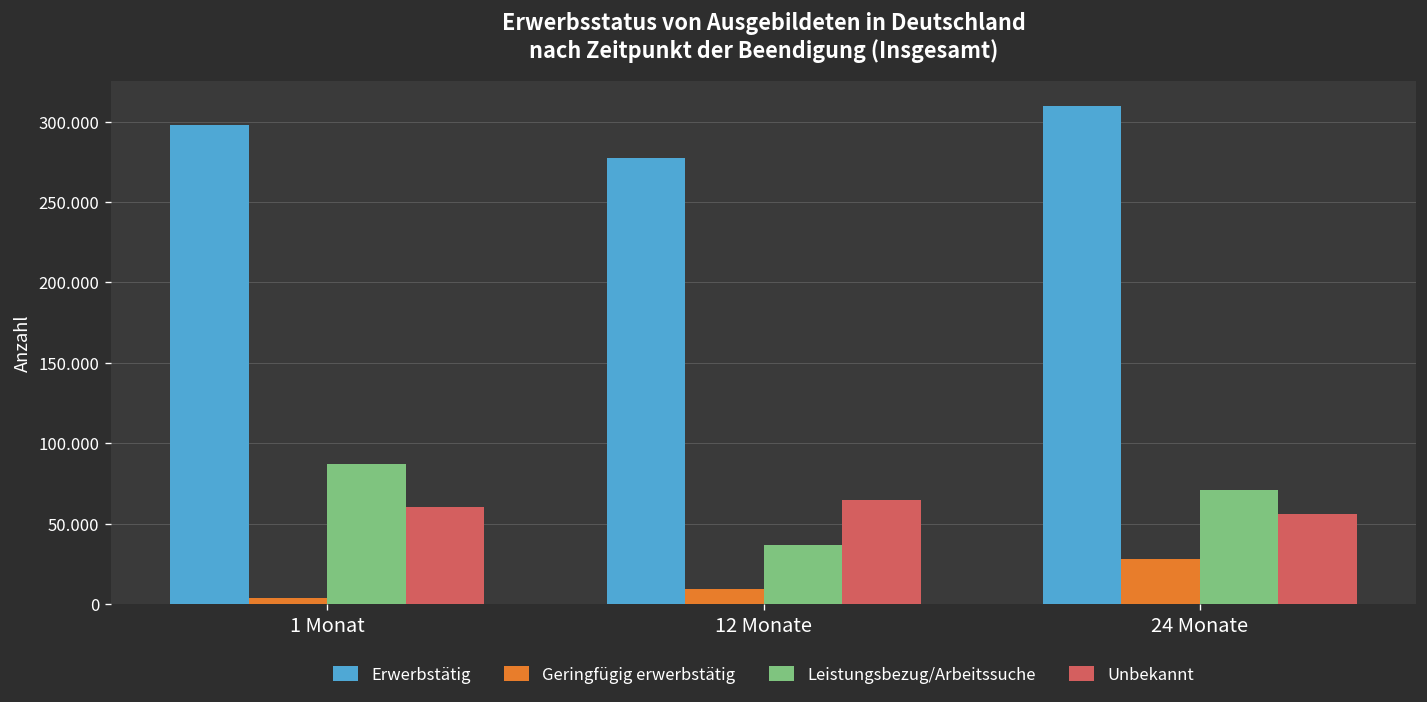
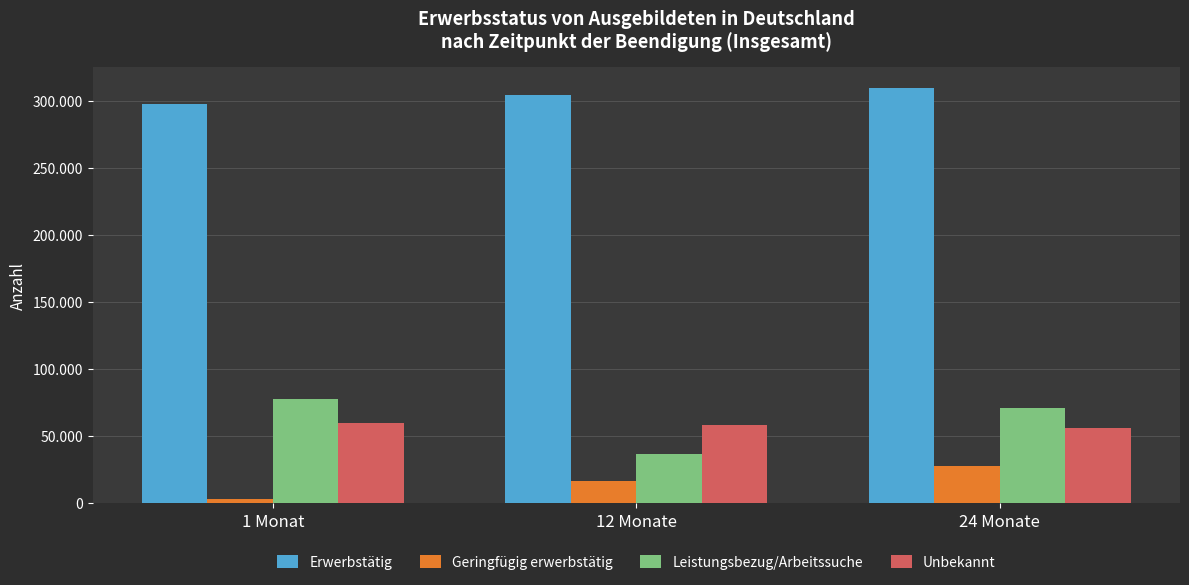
Leistungsbezug/Arbeitssuche, 1 Monat: 87 -> 78
Erwerbstätig, 12 Monate: 277 -> 305
Geringfügig erwerbstätig, 12 Monate: 9 -> 17
Unbekannt, 12 Monate: 65 -> 59
